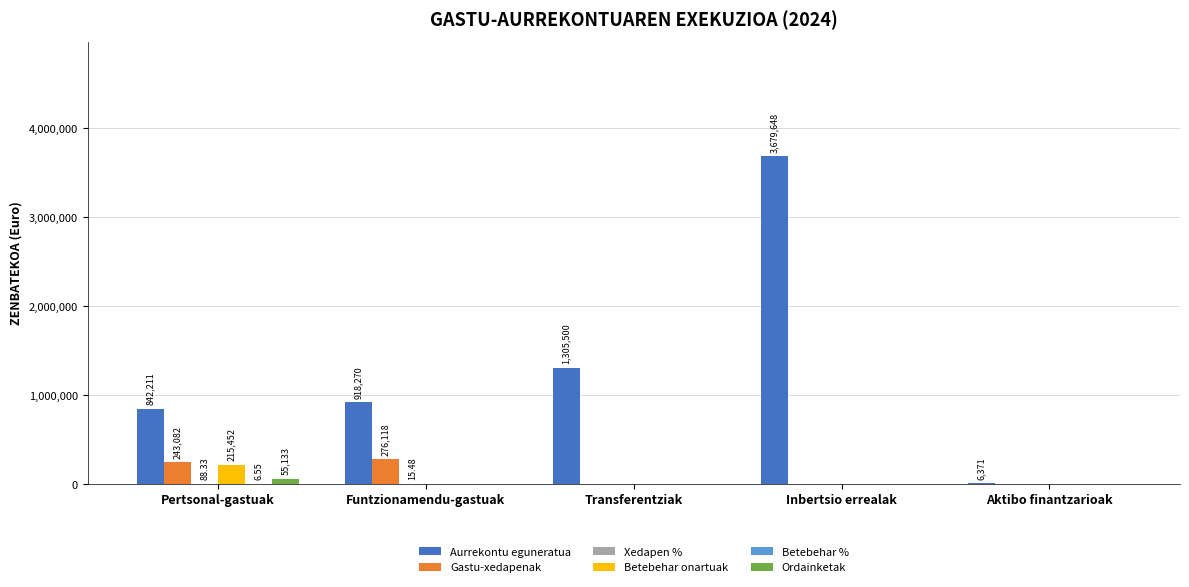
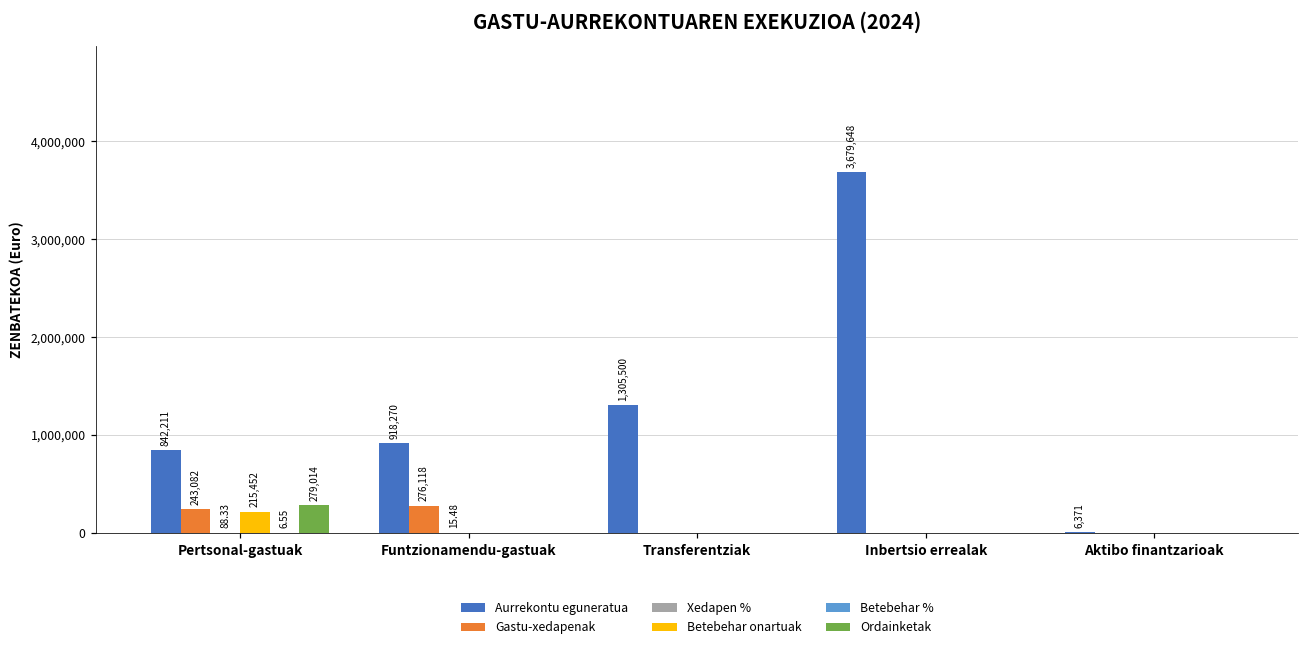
Ordainketak, Pertsonal-gastuak: 55,133 -> 279,014
